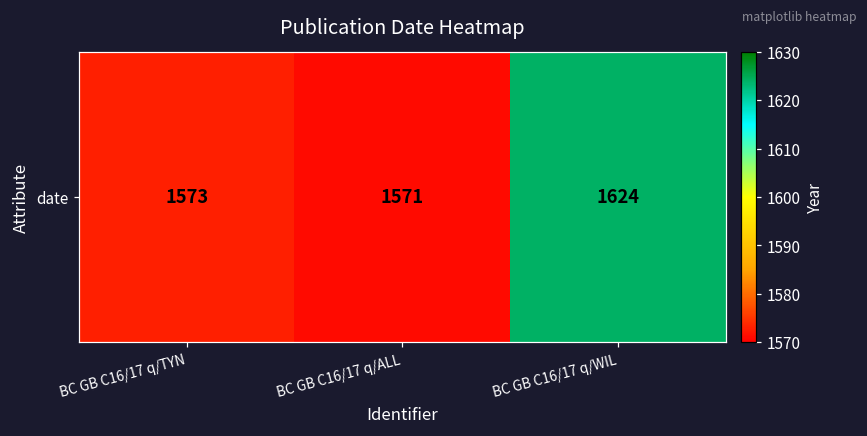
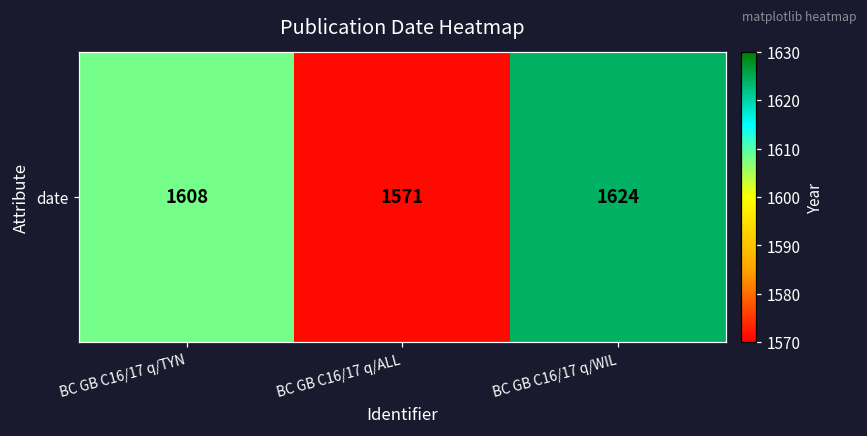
date, BC GB C16/17 q/TYN: 1573 -> 1608
